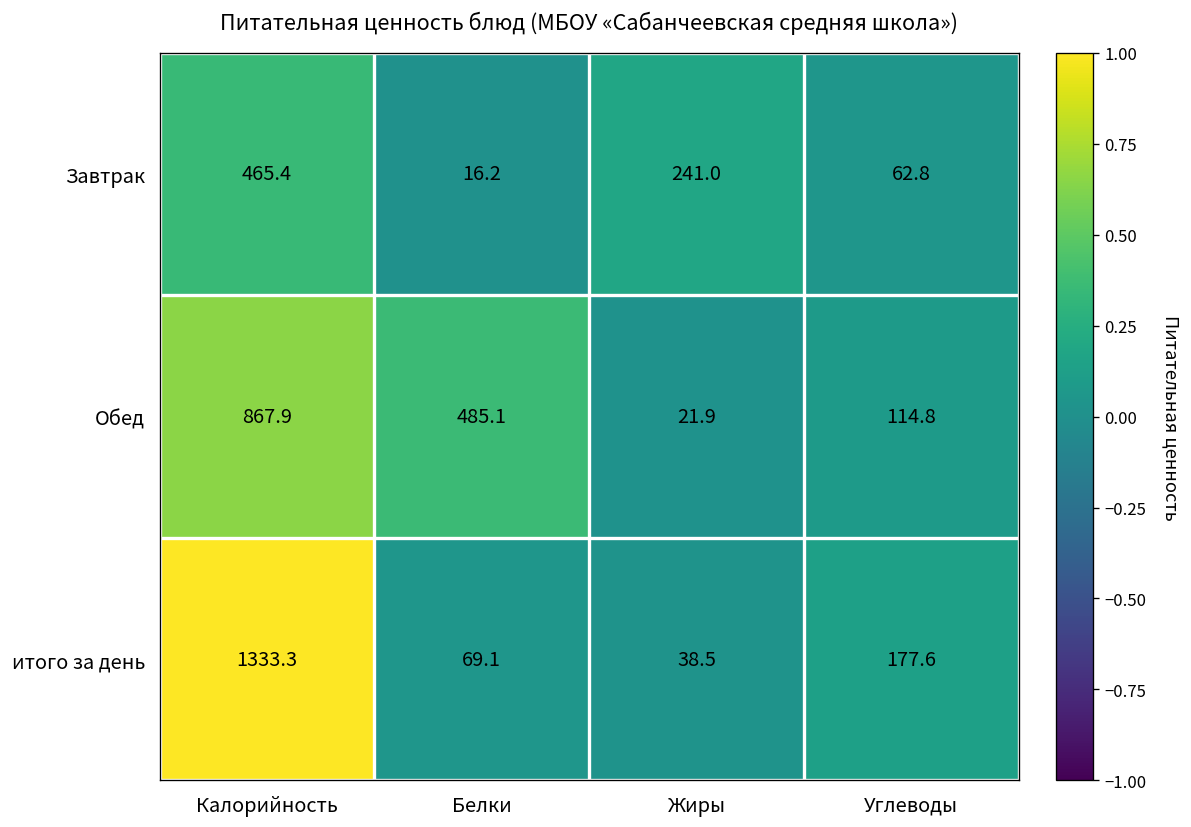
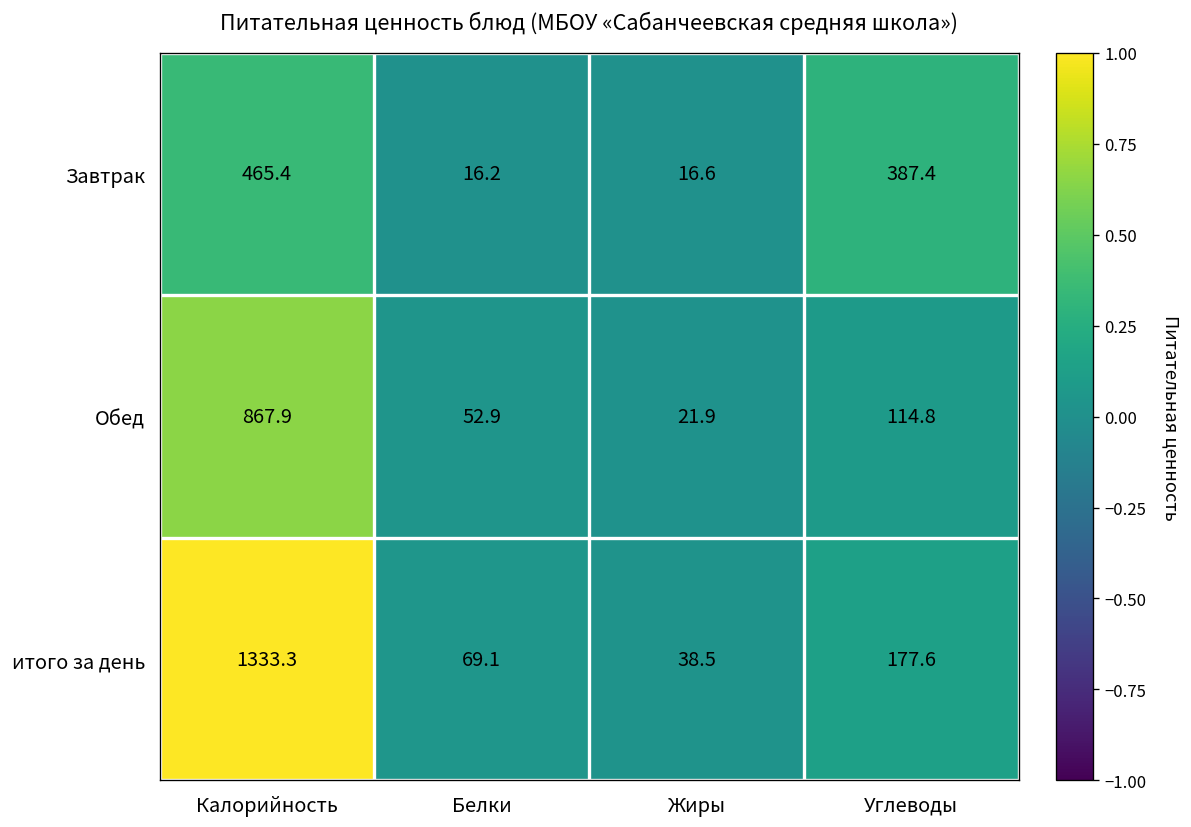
Завтрак, Жиры: 241.0 -> 16.6
Завтрак, Углеводы: 62.8 -> 387.4
Обед, Белки: 485.1 -> 52.9
